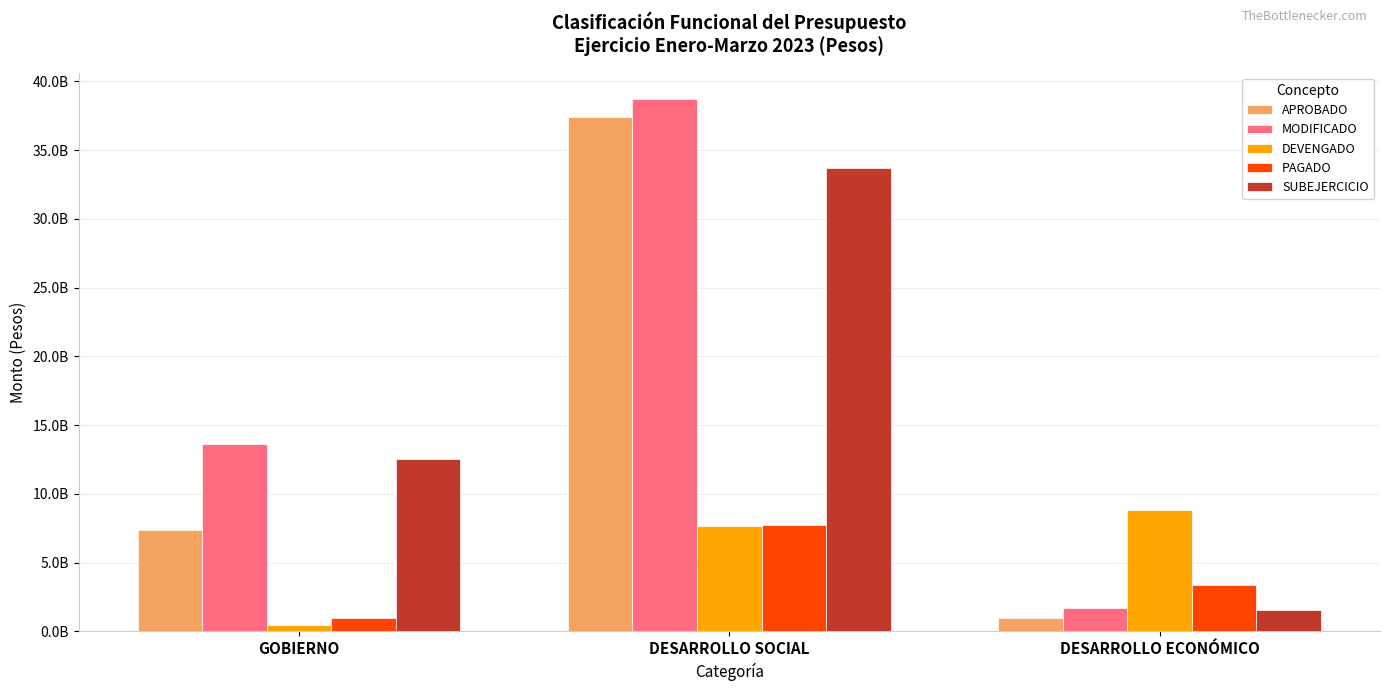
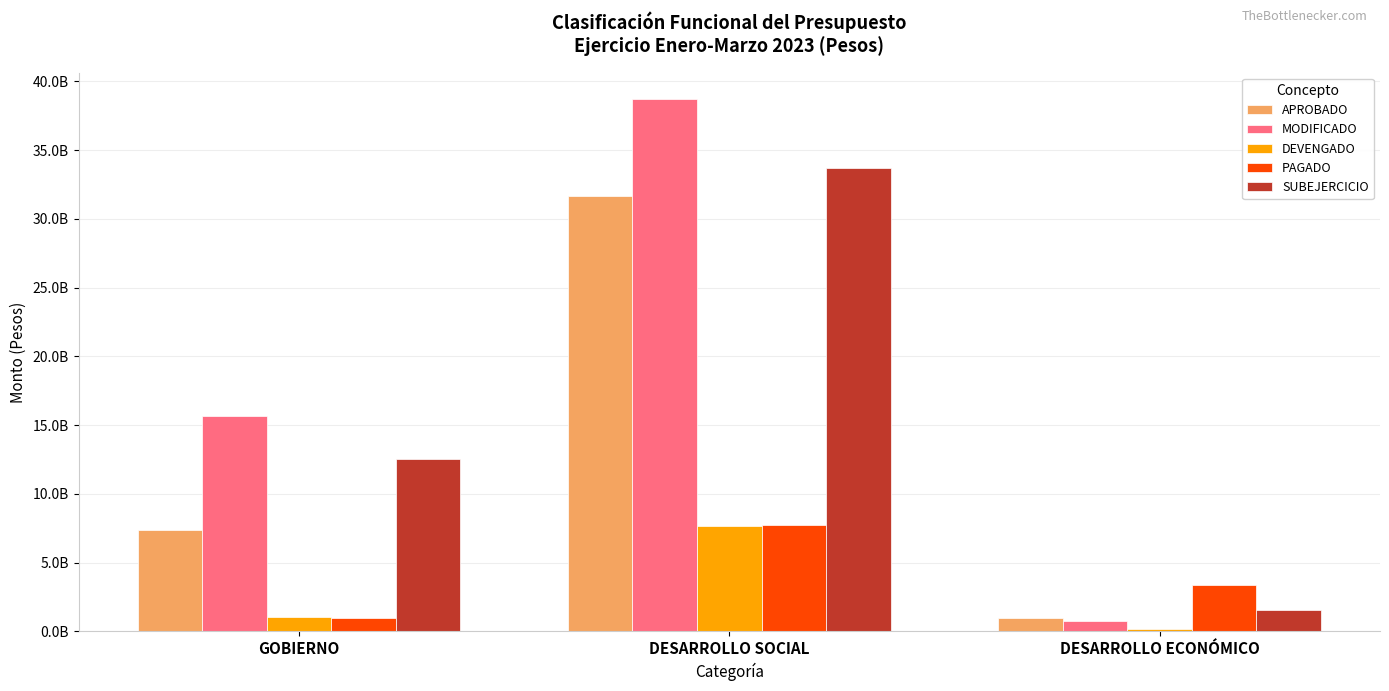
MODIFICADO, GOBIERNO: 13600000000 -> 15700000000
DEVENGADO, GOBIERNO: 500000000 -> 1000000000
APROBADO, DESARROLLO SOCIAL: 37400000000 -> 31600000000
MODIFICADO, DESARROLLO ECONÓMICO: 1700000000 -> 700000000
DEVENGADO, DESARROLLO ECONÓMICO: 8800000000 -> 100000000
